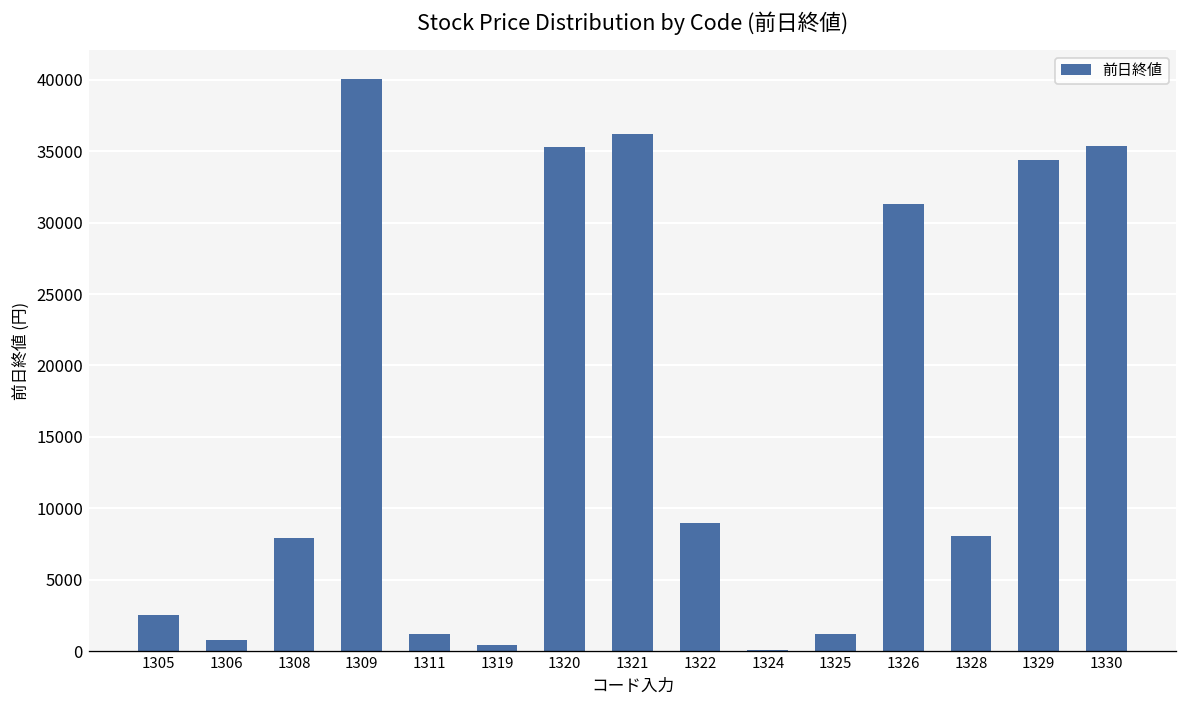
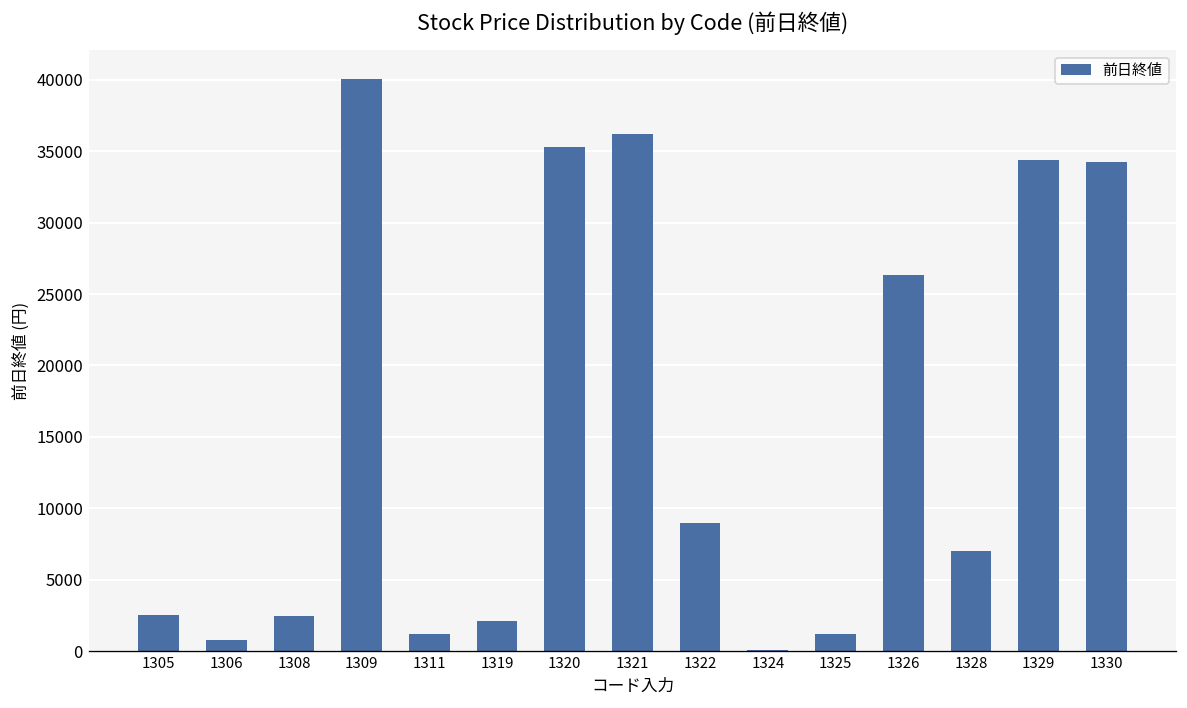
1308: 7900 -> 2400
1319: 400 -> 2100
1326: 31300 -> 26300
1328: 8100 -> 7000
1330: 35300 -> 34200
